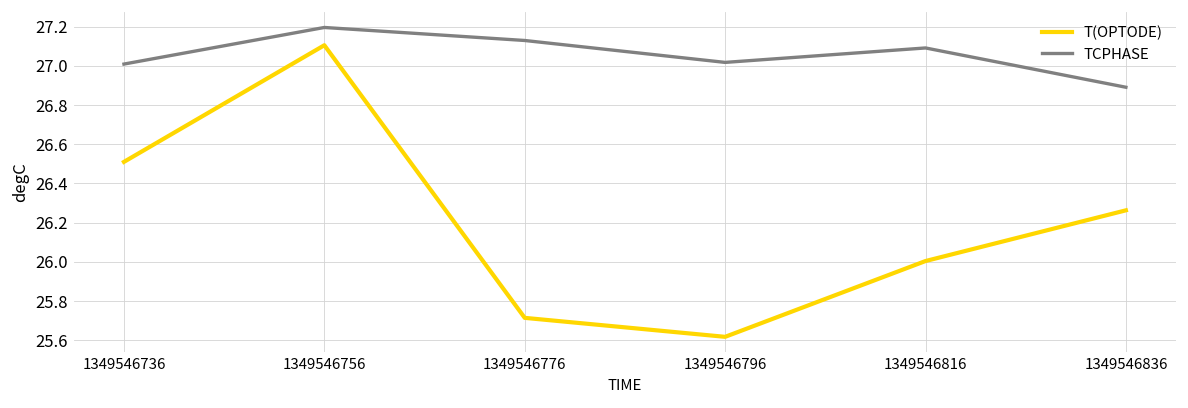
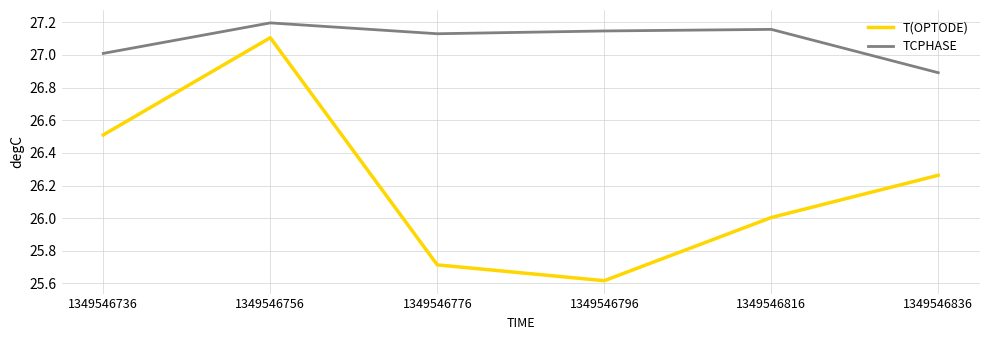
TCPHASE, 1349546796: 27.02 -> 27.15
TCPHASE, 1349546816: 27.09 -> 27.16
